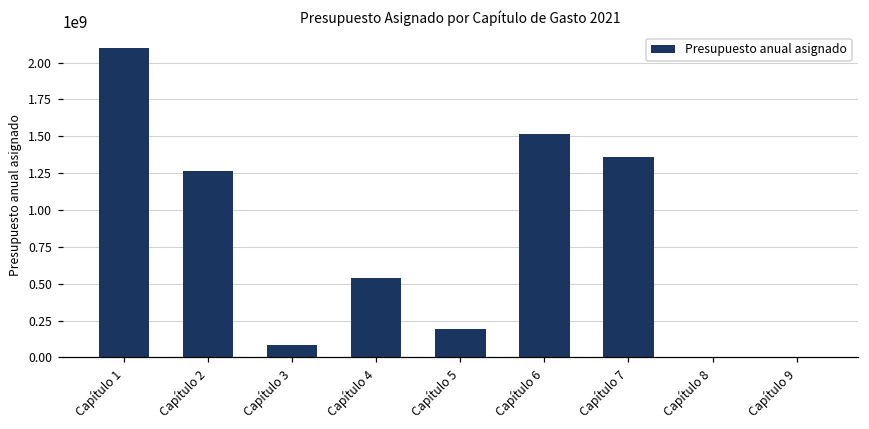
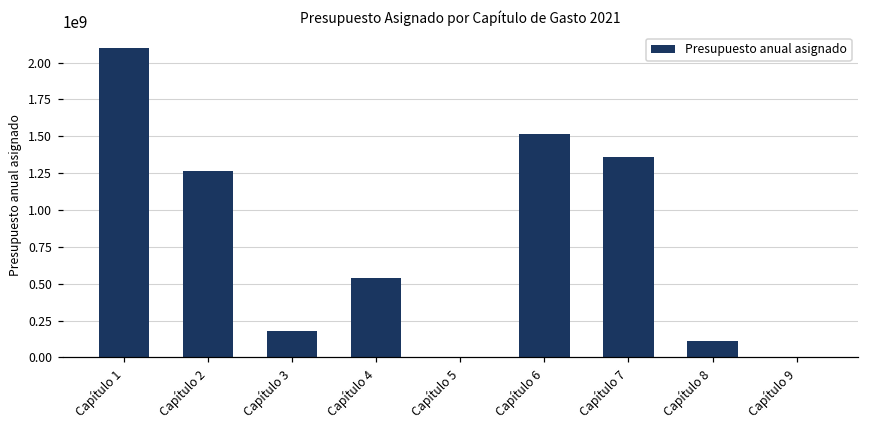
Capítulo 3: 80000000 -> 180000000
Capítulo 5: 190000000 -> 0
Capítulo 8: 0 -> 110000000
